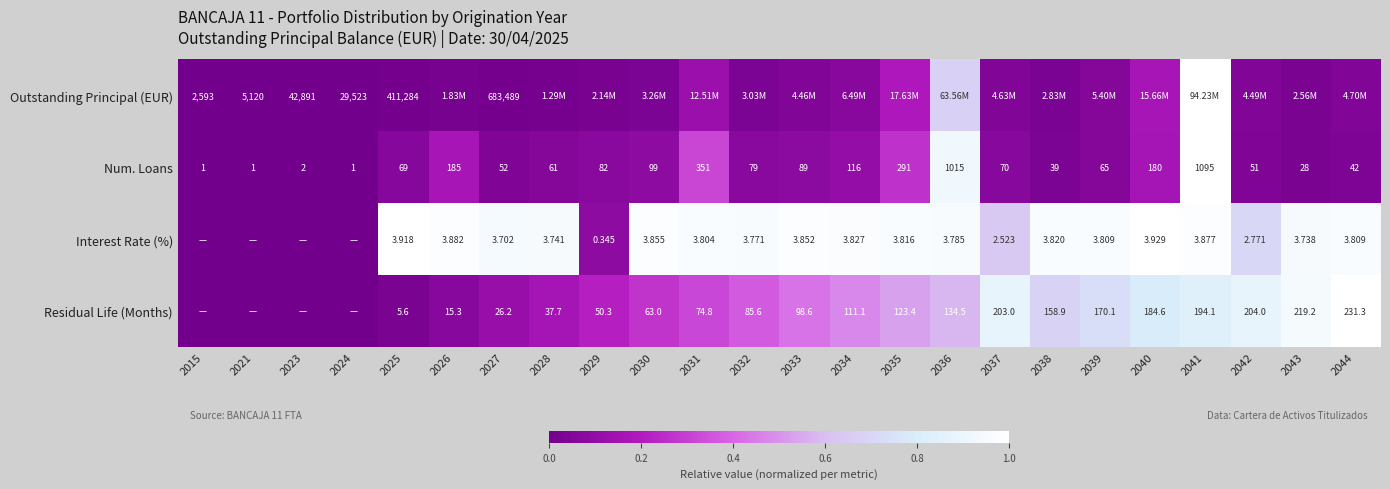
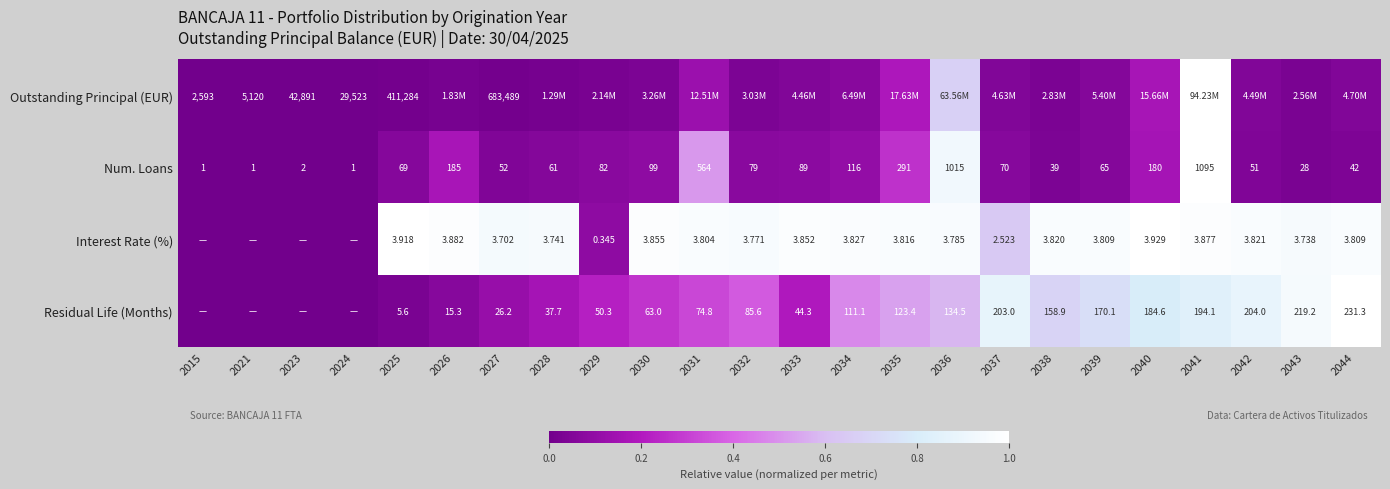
Num. Loans, 2031: 351 -> 564
Interest Rate (%), 2042: 2.771 -> 3.821
Residual Life (Months), 2033: 98.6 -> 44.3
